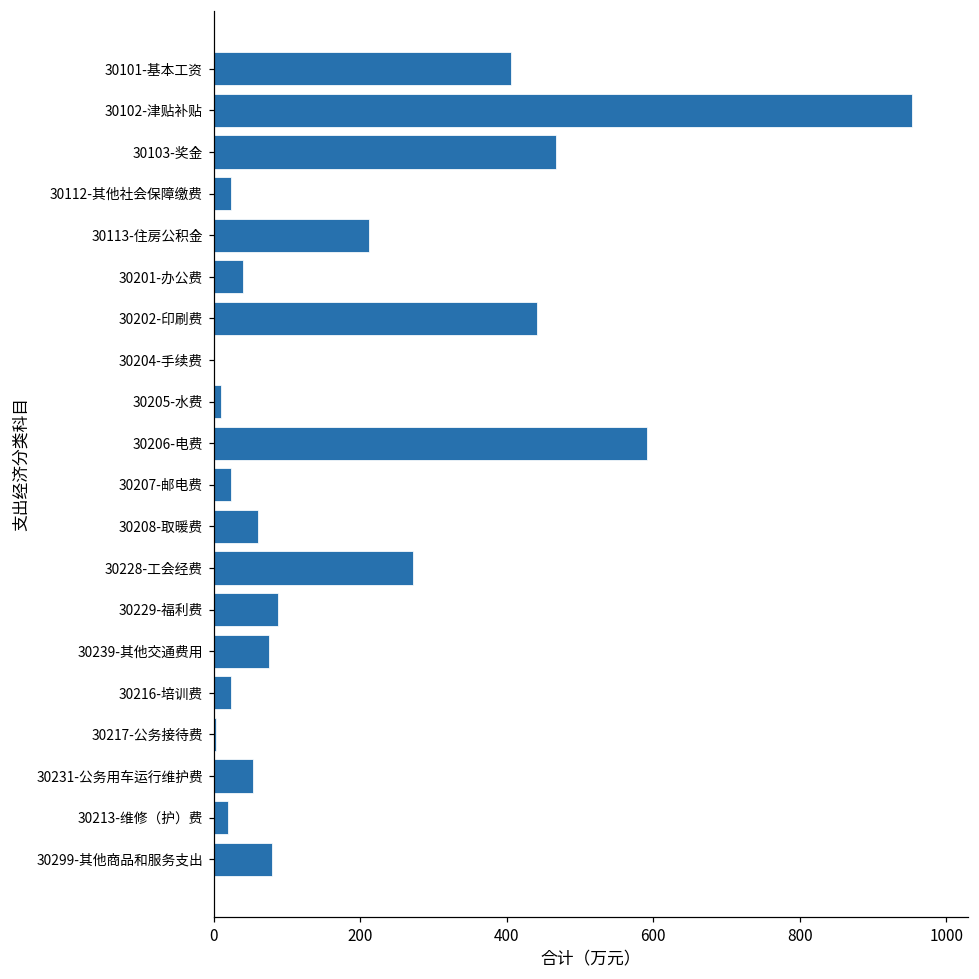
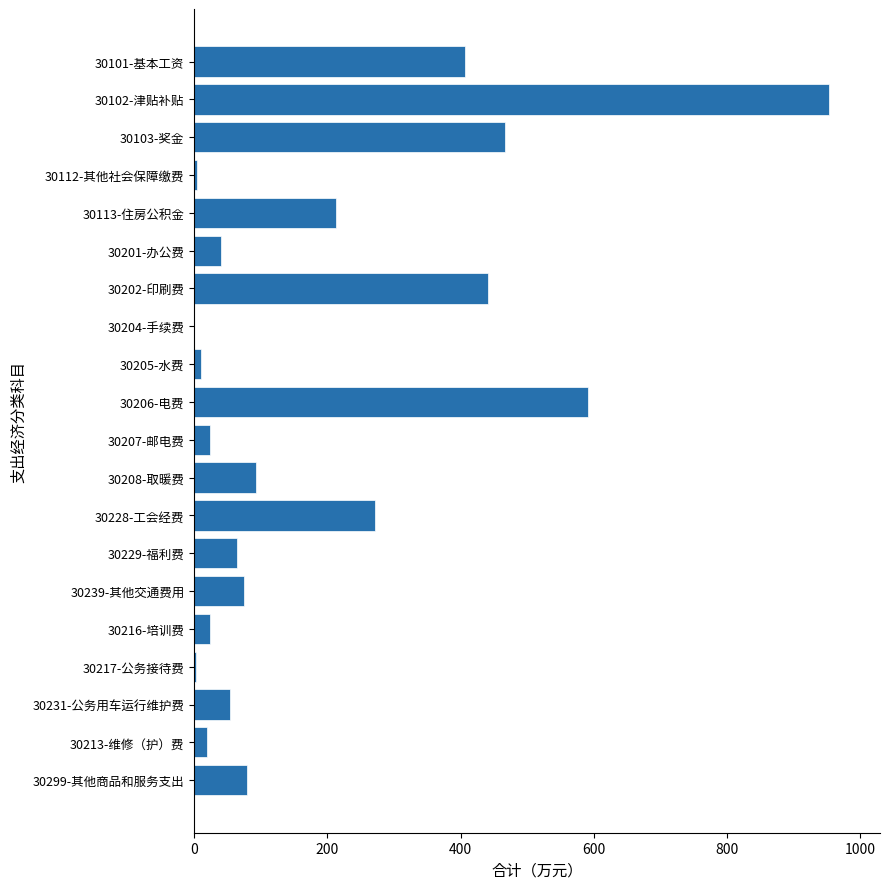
30112-其他社会保障缴费: 20 -> 10
30208-取暖费: 60 -> 90
30229-福利费: 90 -> 60
